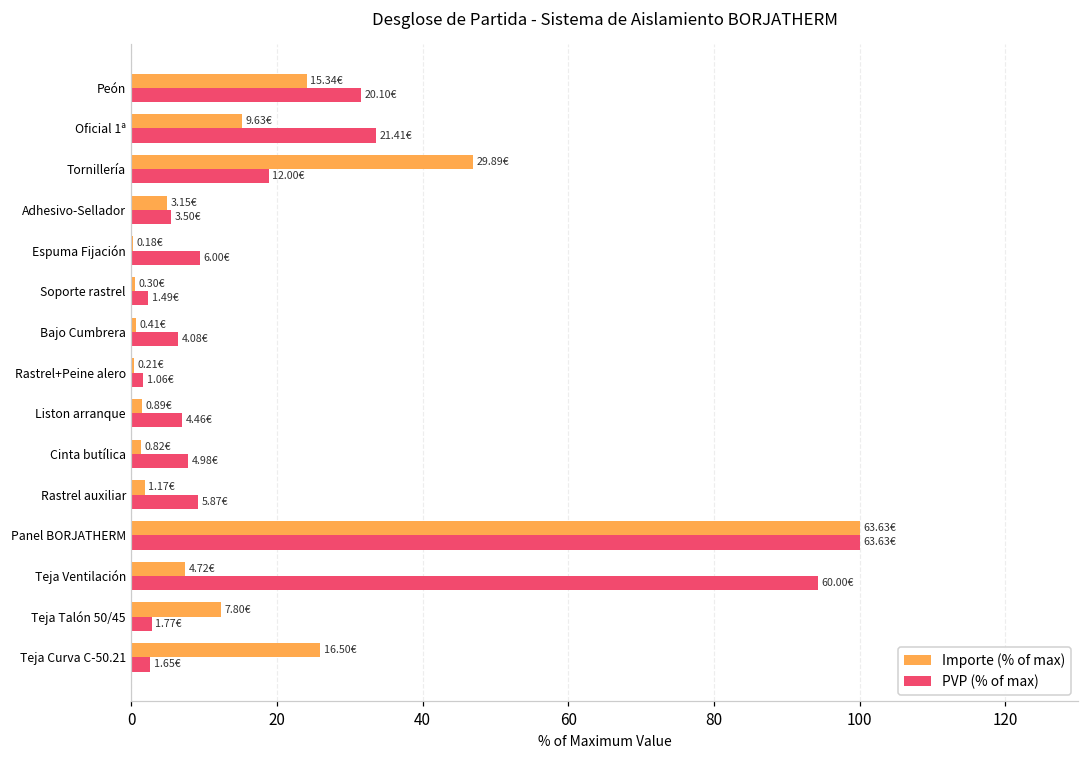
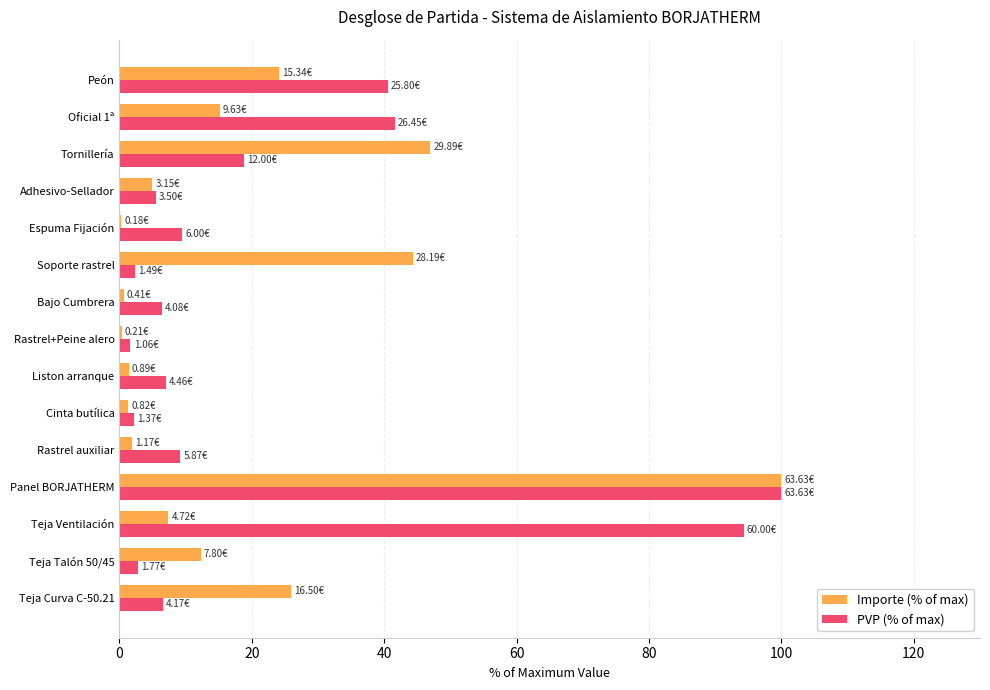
PVP (% of max), Peón: 20.10€ -> 25.80€
PVP (% of max), Oficial 1ª: 21.41€ -> 26.45€
Importe (% of max), Soporte rastrel: 0.30€ -> 28.19€
PVP (% of max), Cinta butílica: 4.98€ -> 1.37€
PVP (% of max), Teja Curva C-50.21: 1.65€ -> 4.17€
